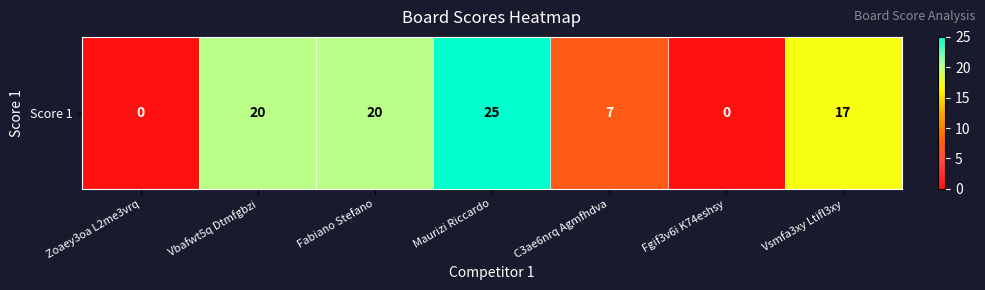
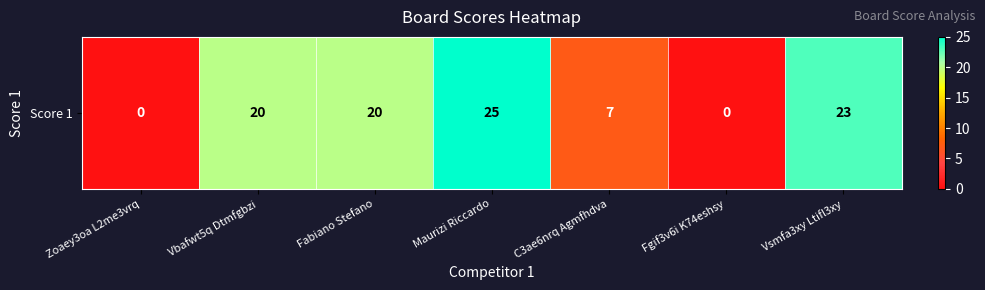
Score 1, Vsmfa3xy Ltifl3xy: 17 -> 23
